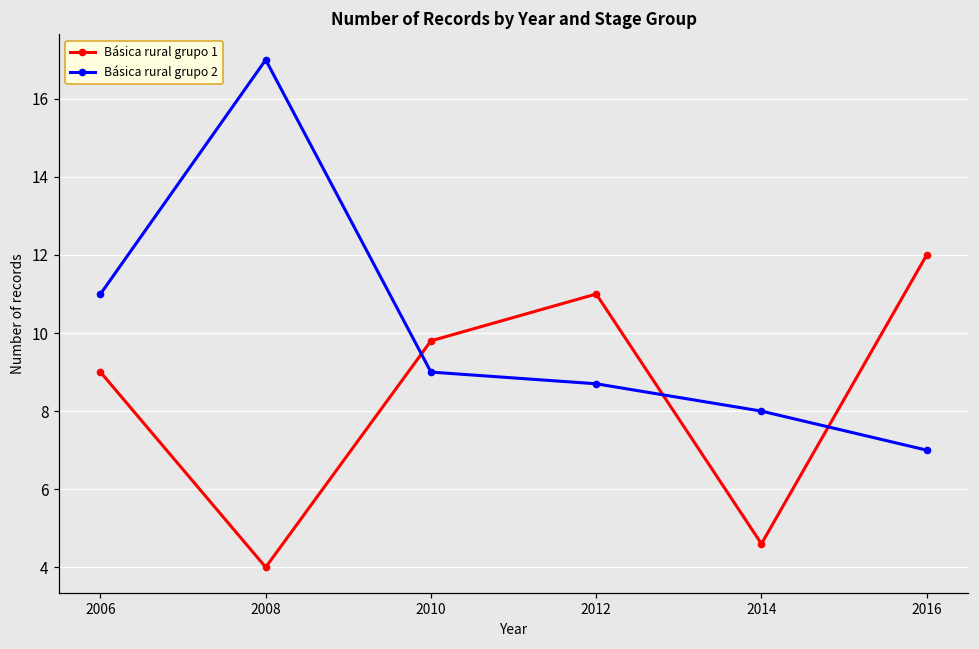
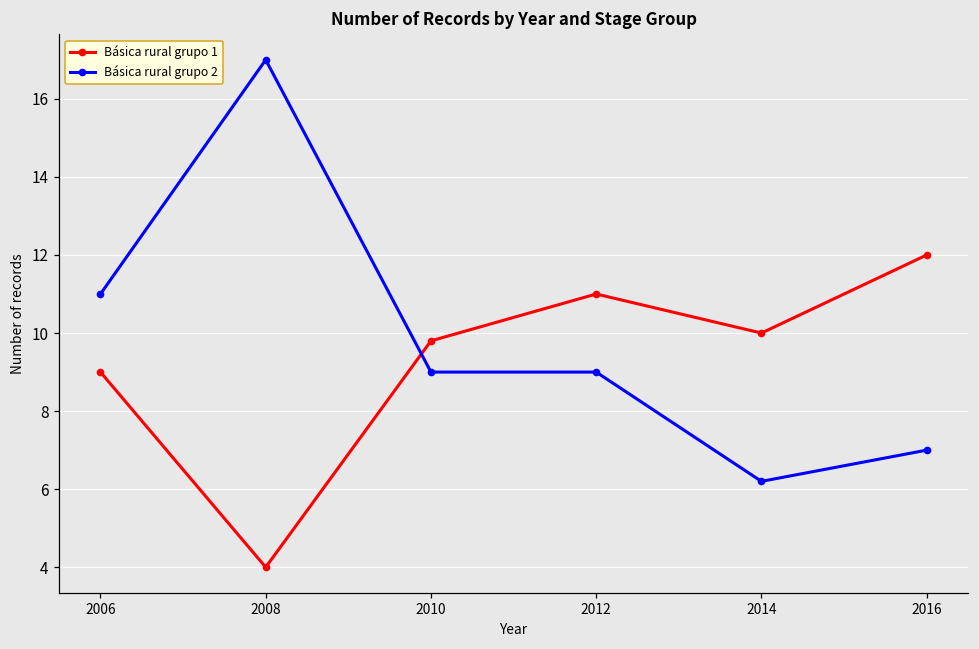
Básica rural grupo 2, 2012: 8.7 -> 9.0
Básica rural grupo 1, 2014: 4.6 -> 10.0
Básica rural grupo 2, 2014: 8.0 -> 6.2
